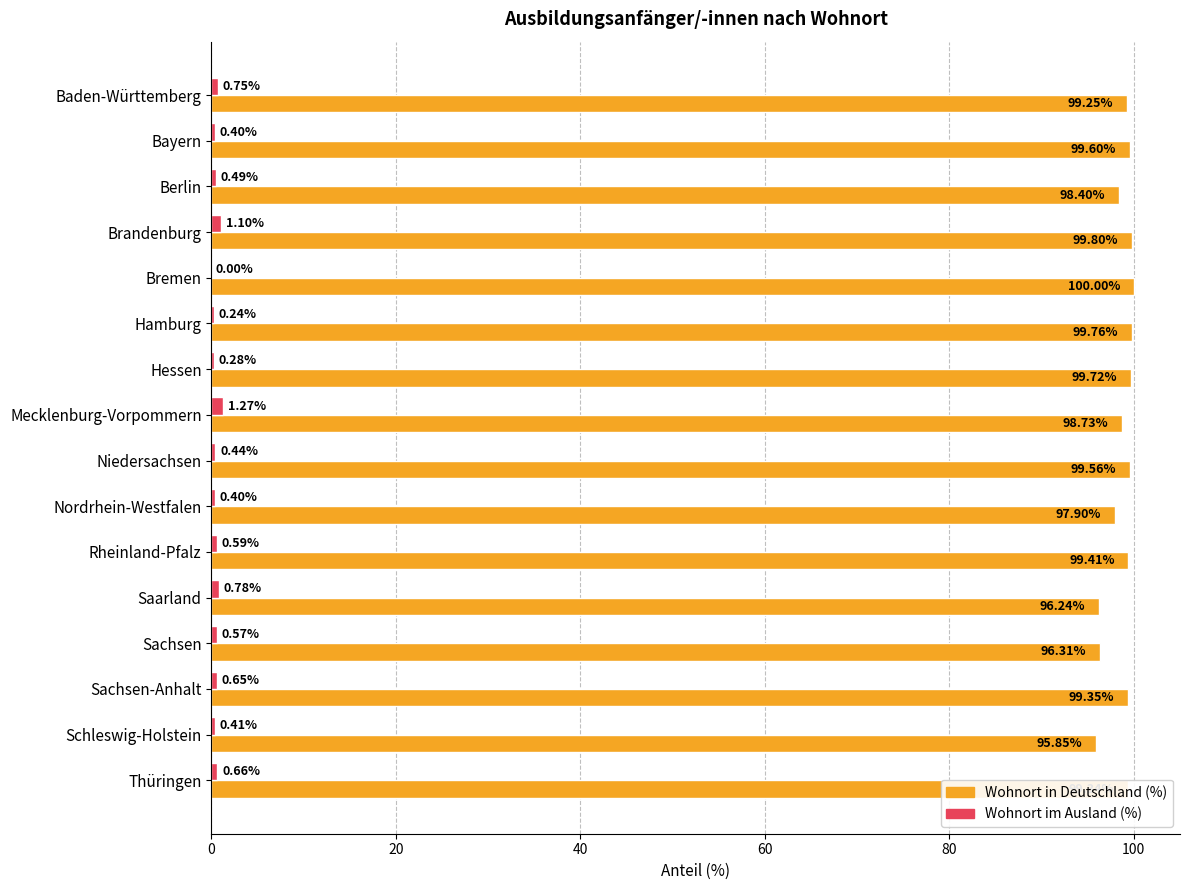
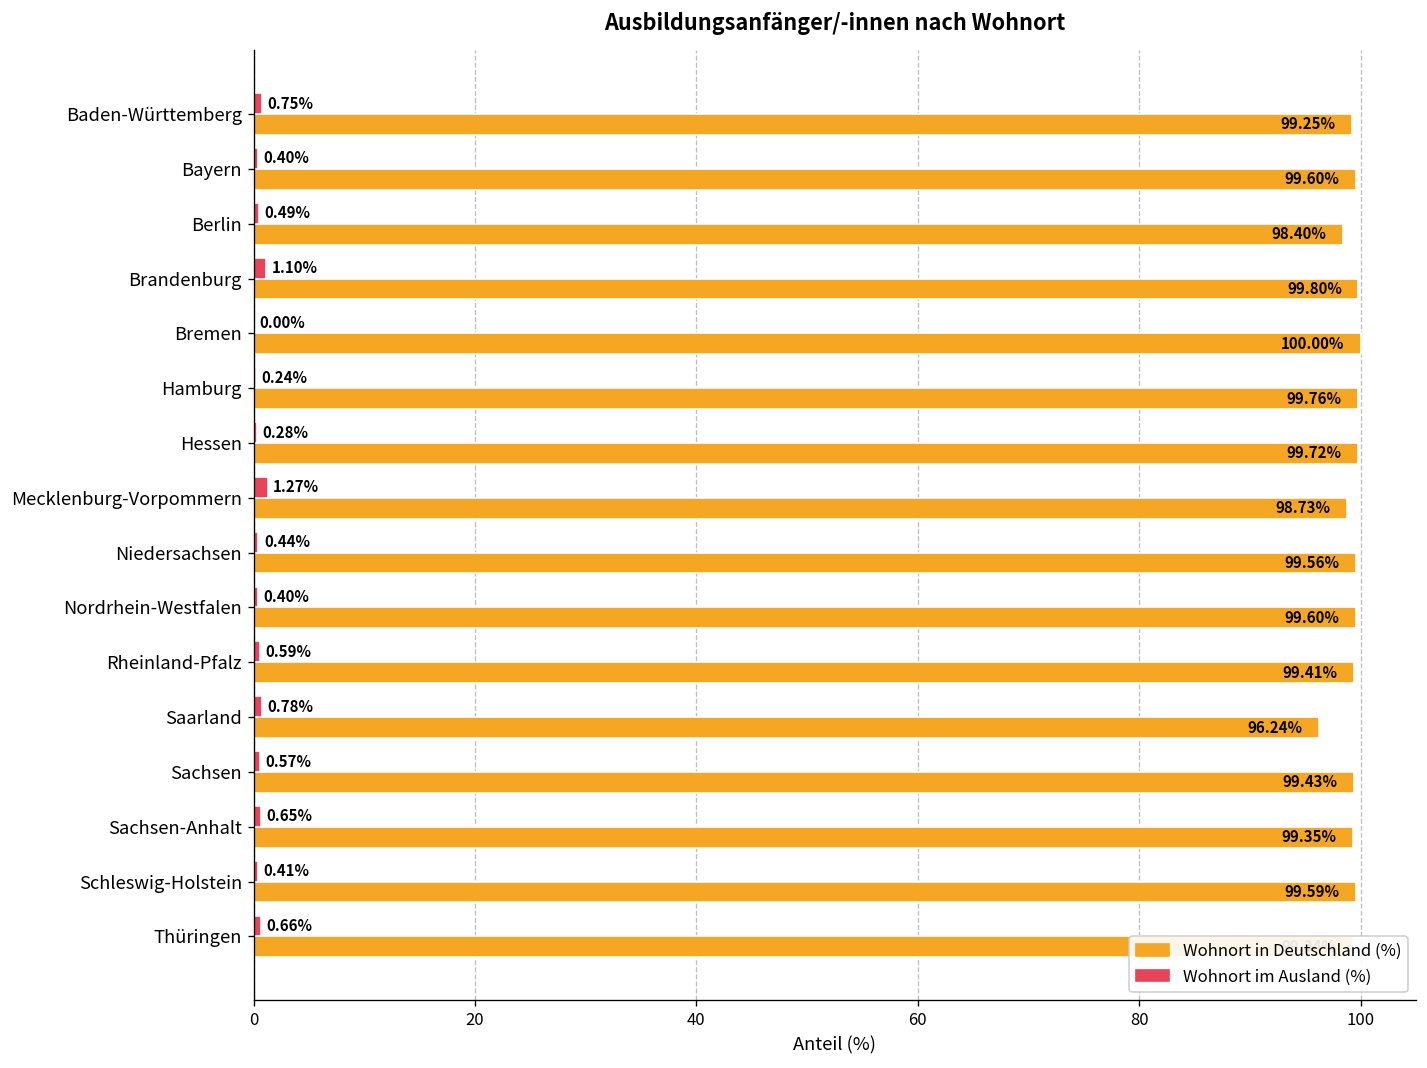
Wohnort in Deutschland (%), Nordrhein-Westfalen: 97.90% -> 99.60%
Wohnort in Deutschland (%), Sachsen: 96.31% -> 99.43%
Wohnort in Deutschland (%), Schleswig-Holstein: 95.85% -> 99.59%
